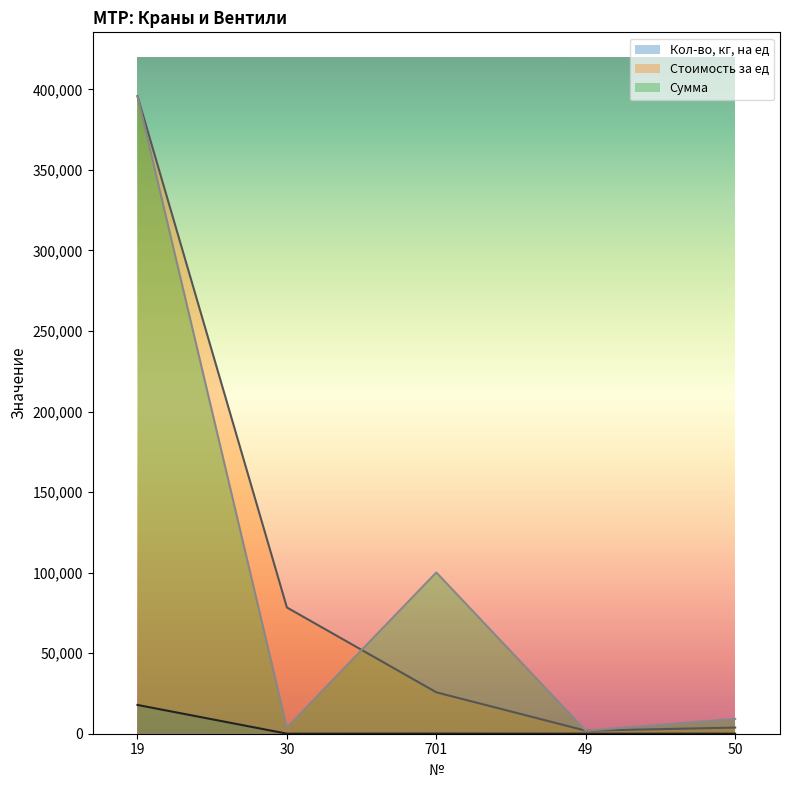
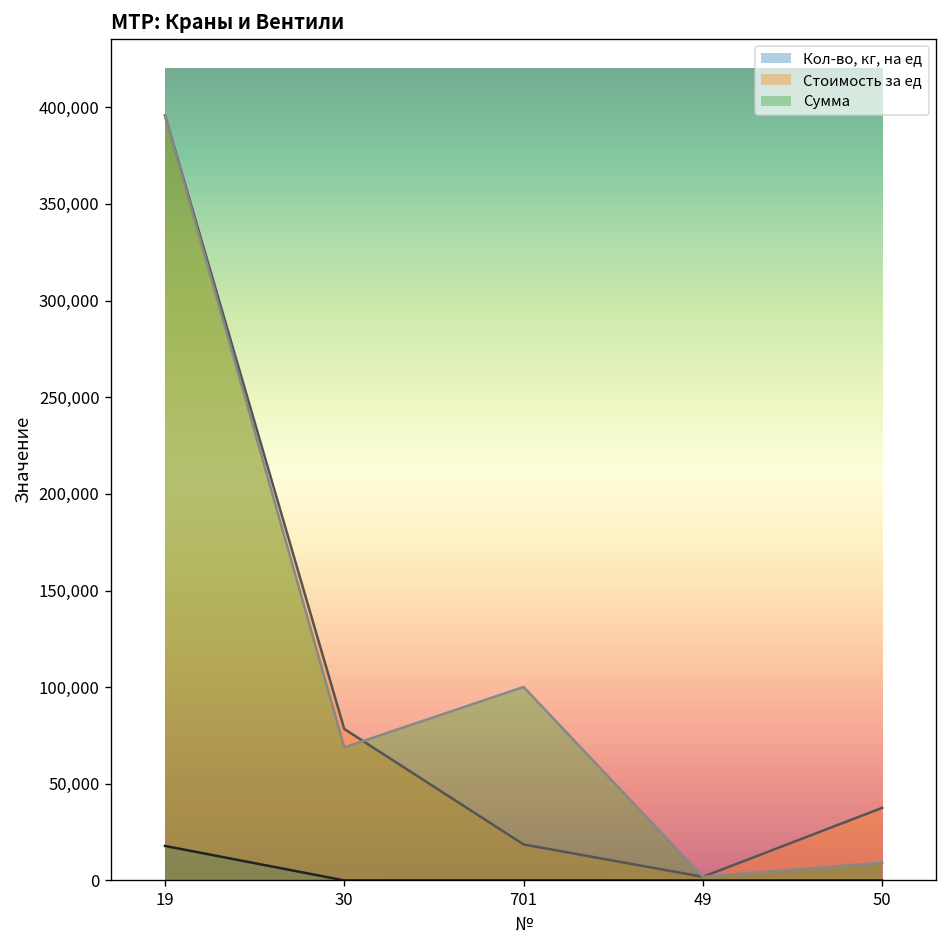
Сумма, 30: 4,000 -> 69,000
Стоимость за ед, 701: 26,000 -> 19,000
Стоимость за ед, 50: 4,000 -> 38,000
